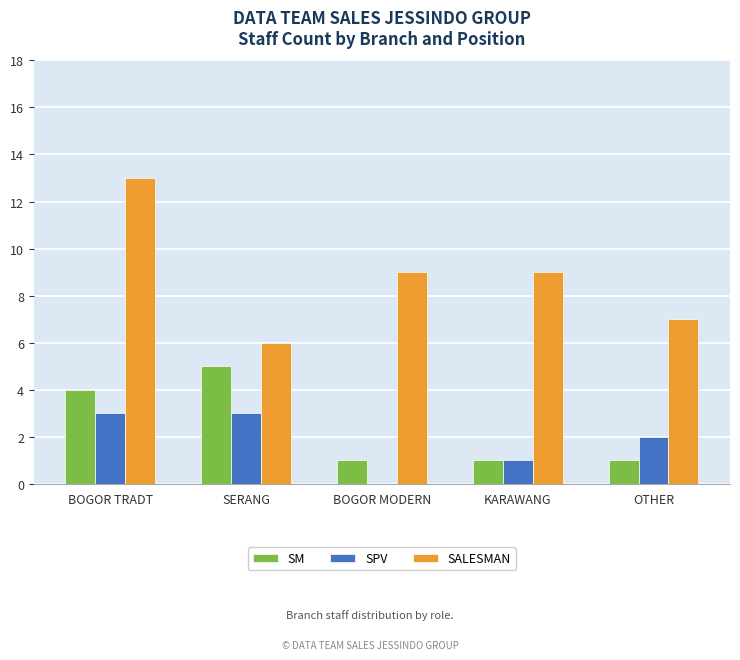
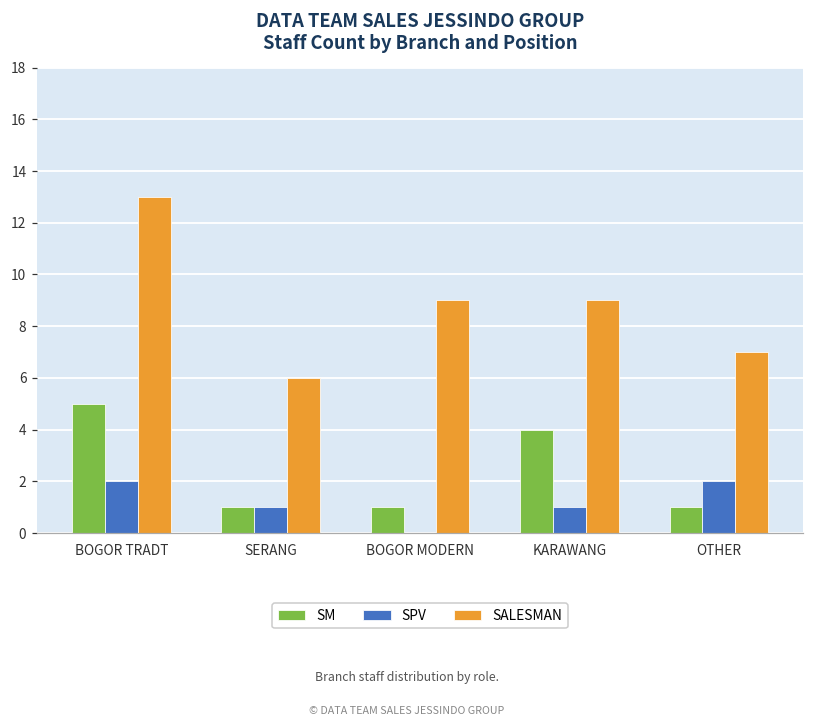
SM, BOGOR TRADT: 4 -> 5
SPV, BOGOR TRADT: 3 -> 2
SM, SERANG: 5 -> 1
SPV, SERANG: 3 -> 1
SM, KARAWANG: 1 -> 4
